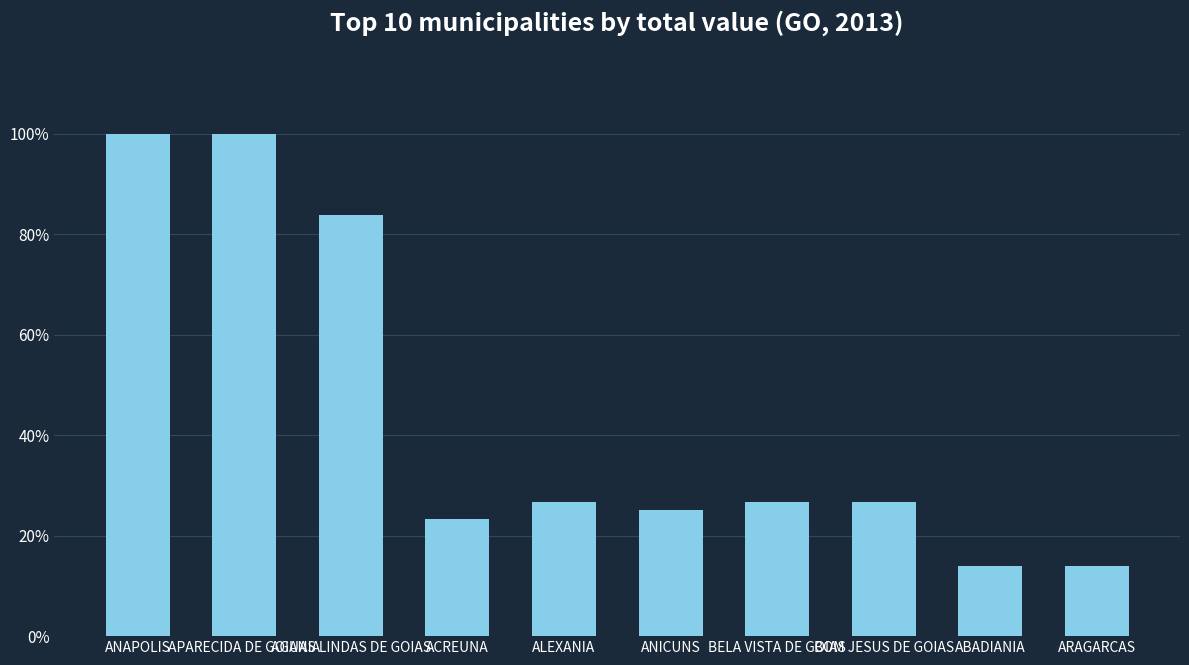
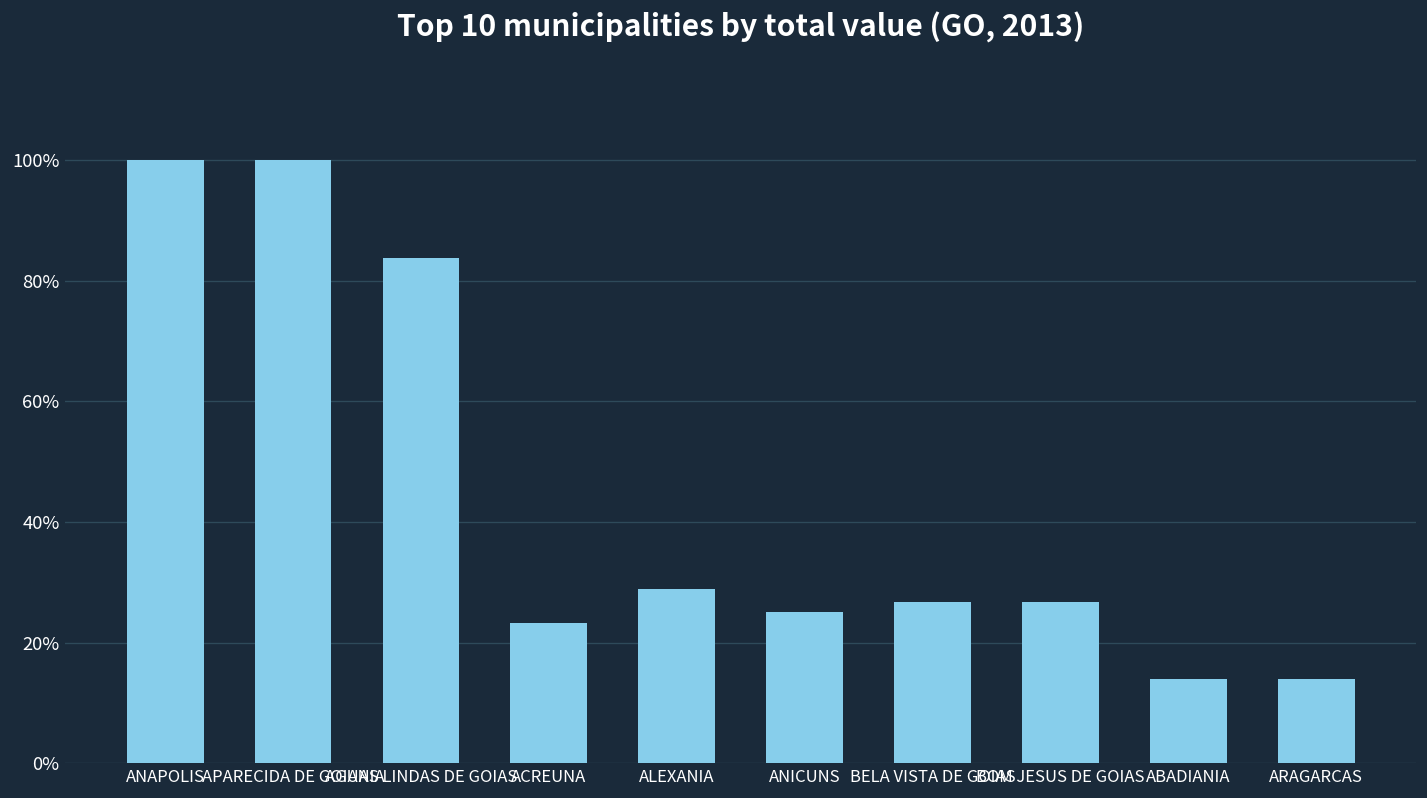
ALEXANIA: 27% -> 29%
